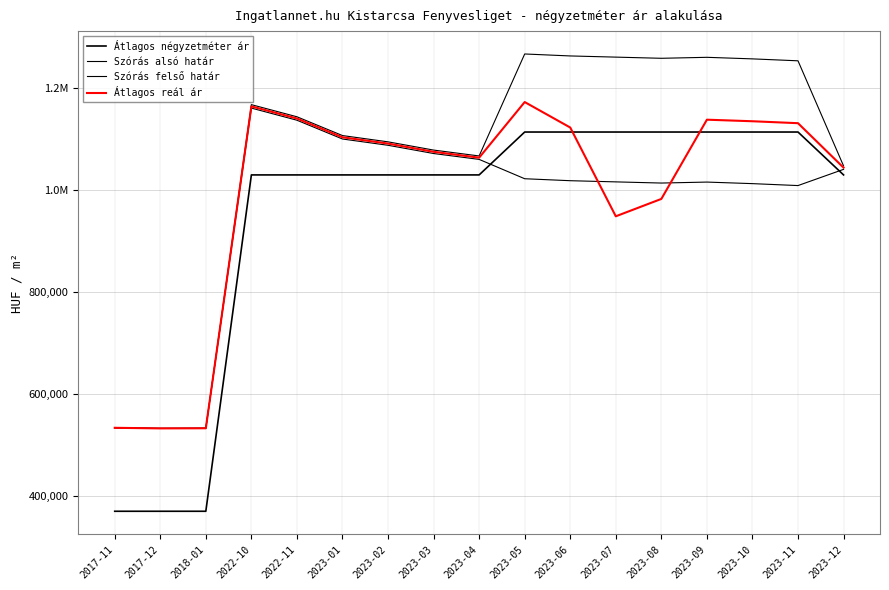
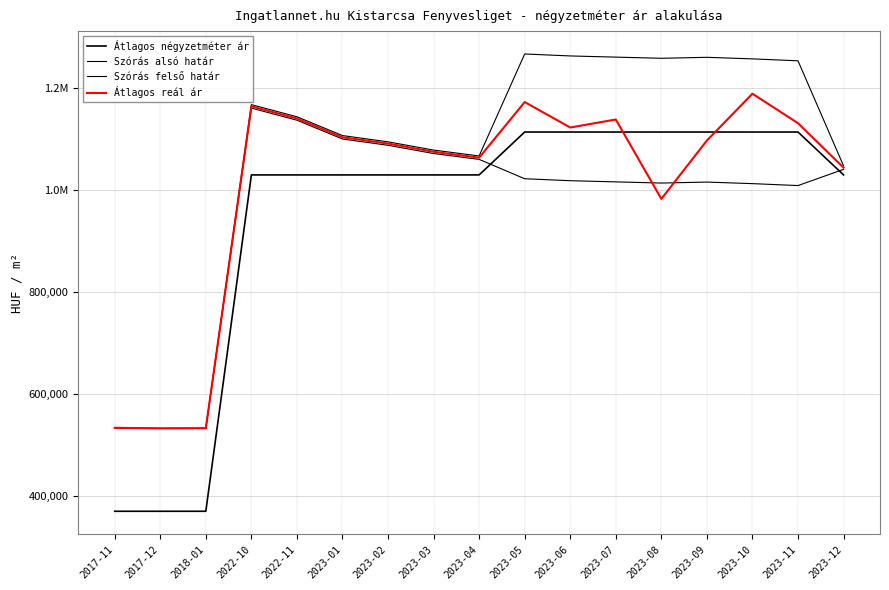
Átlagos reál ár, 2023-07: 950,000 -> 1,140,000
Átlagos reál ár, 2023-09: 1,140,000 -> 1,100,000
Átlagos reál ár, 2023-10: 1,130,000 -> 1,190,000
